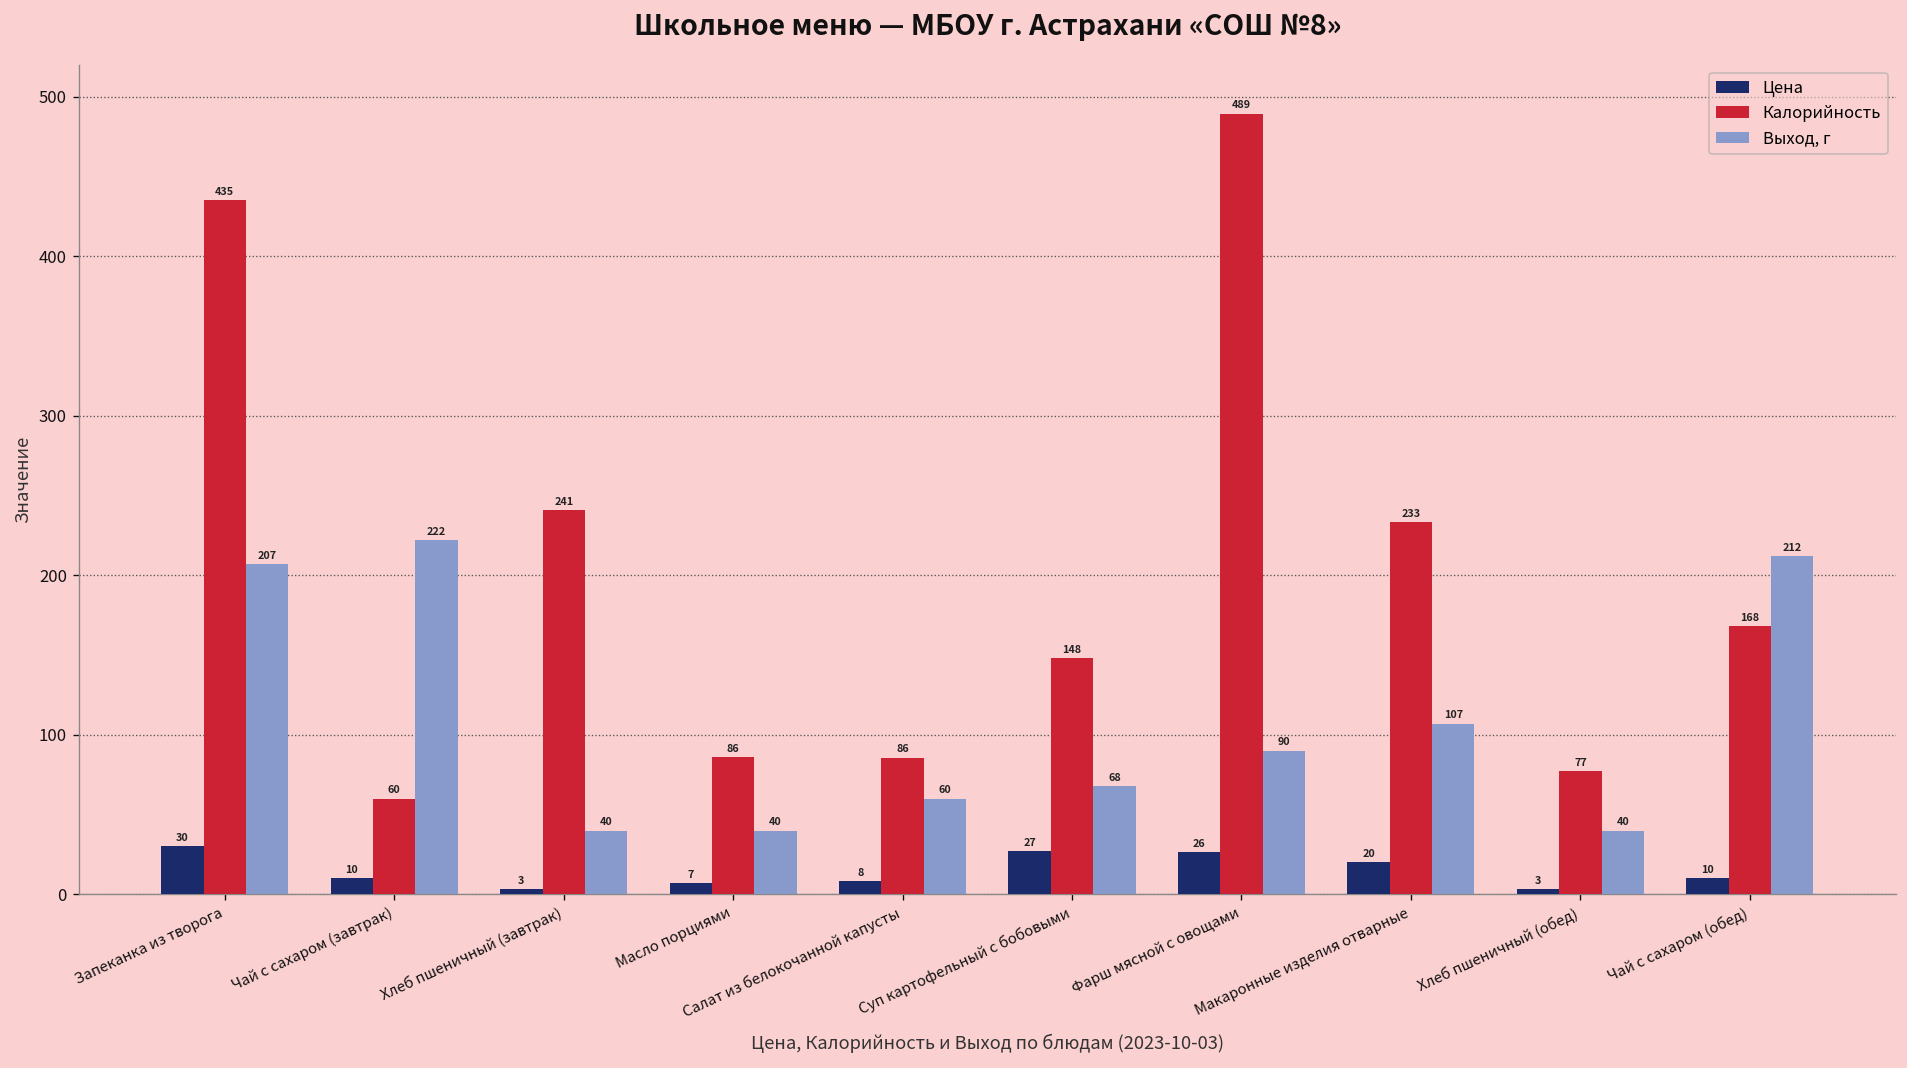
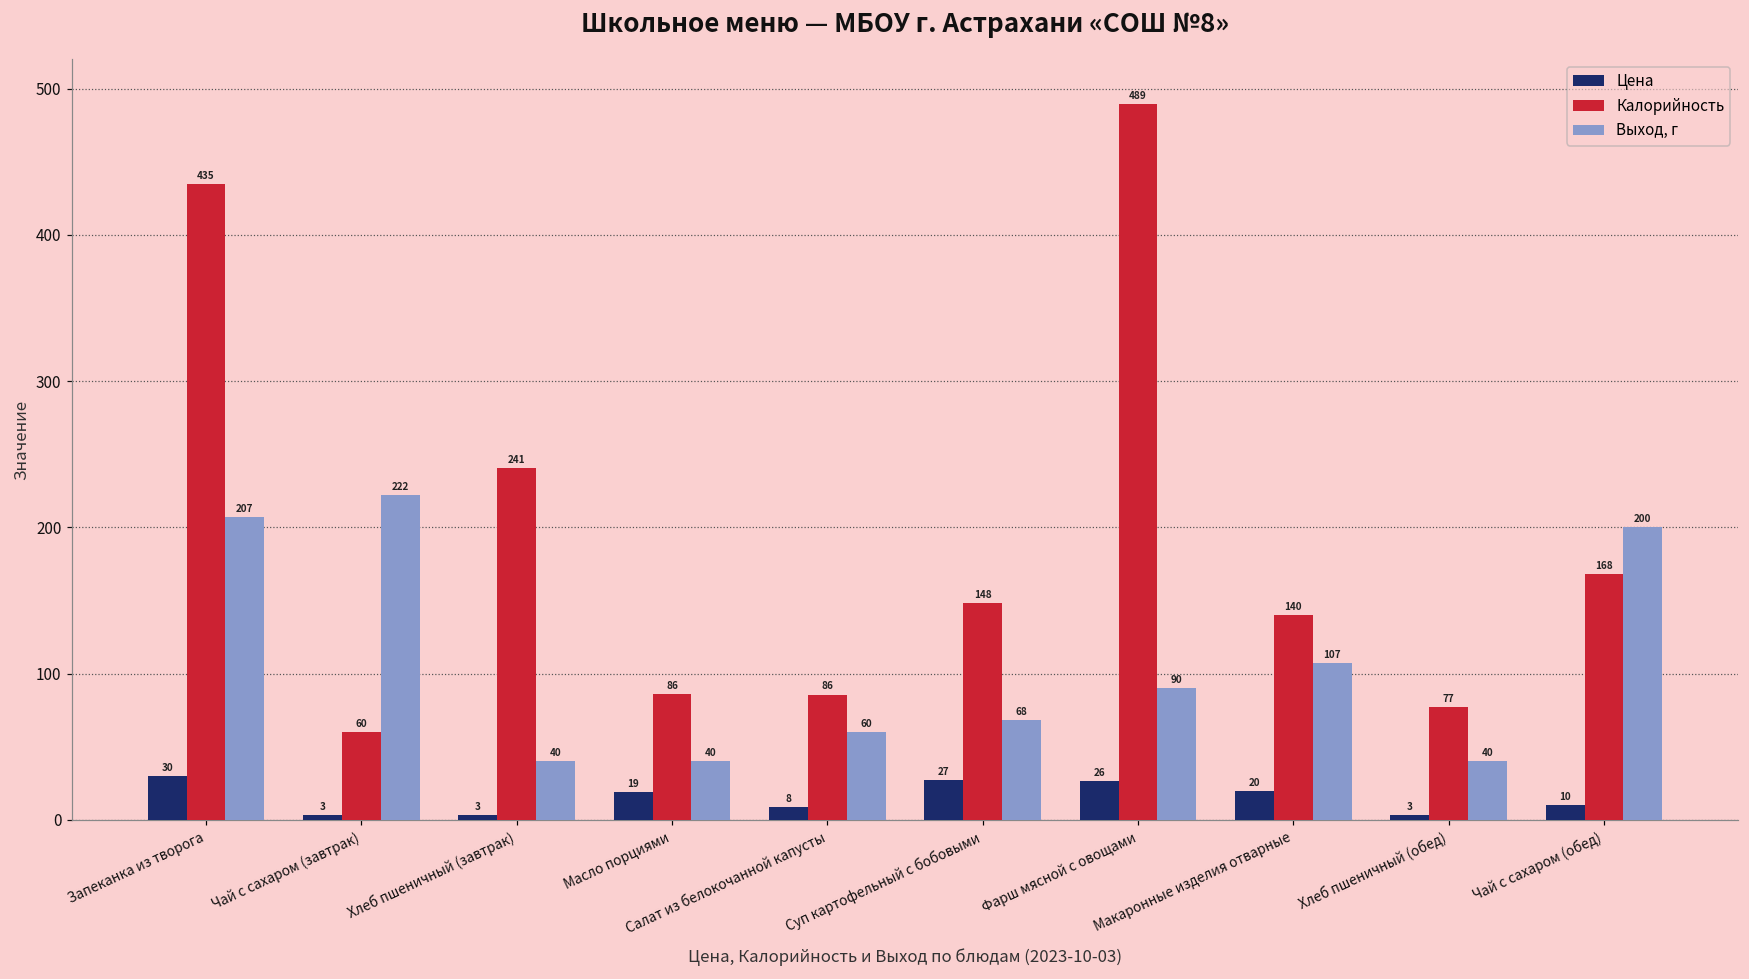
Цена, Чай с сахаром (завтрак): 10 -> 3
Цена, Масло порциями: 7 -> 19
Калорийность, Макаронные изделия отварные: 233 -> 140
Выход, г, Чай с сахаром (обед): 212 -> 200
